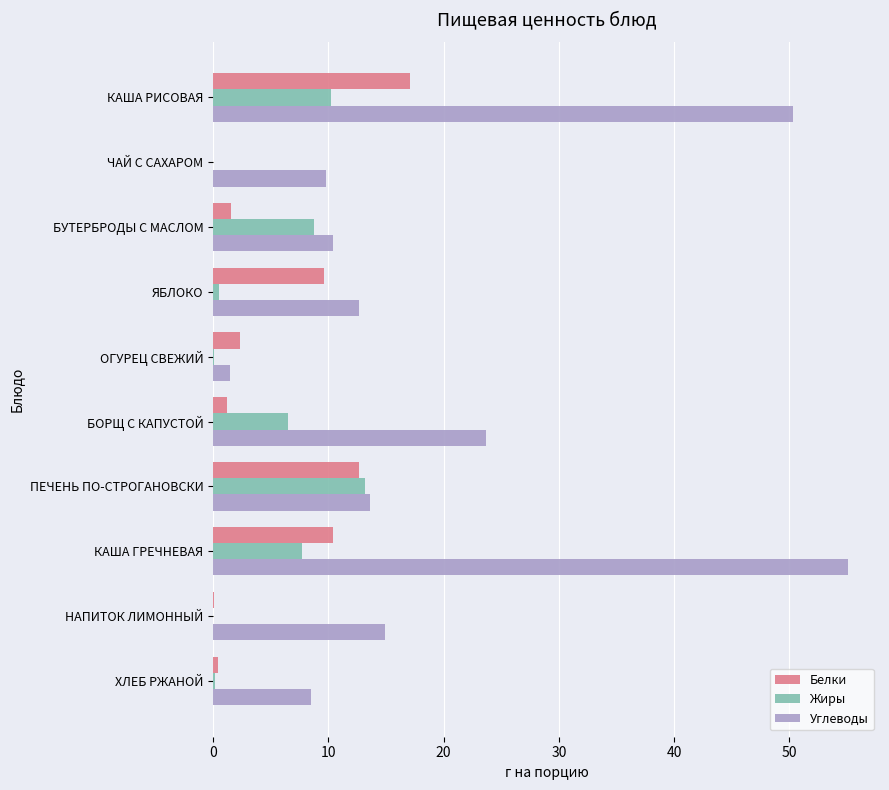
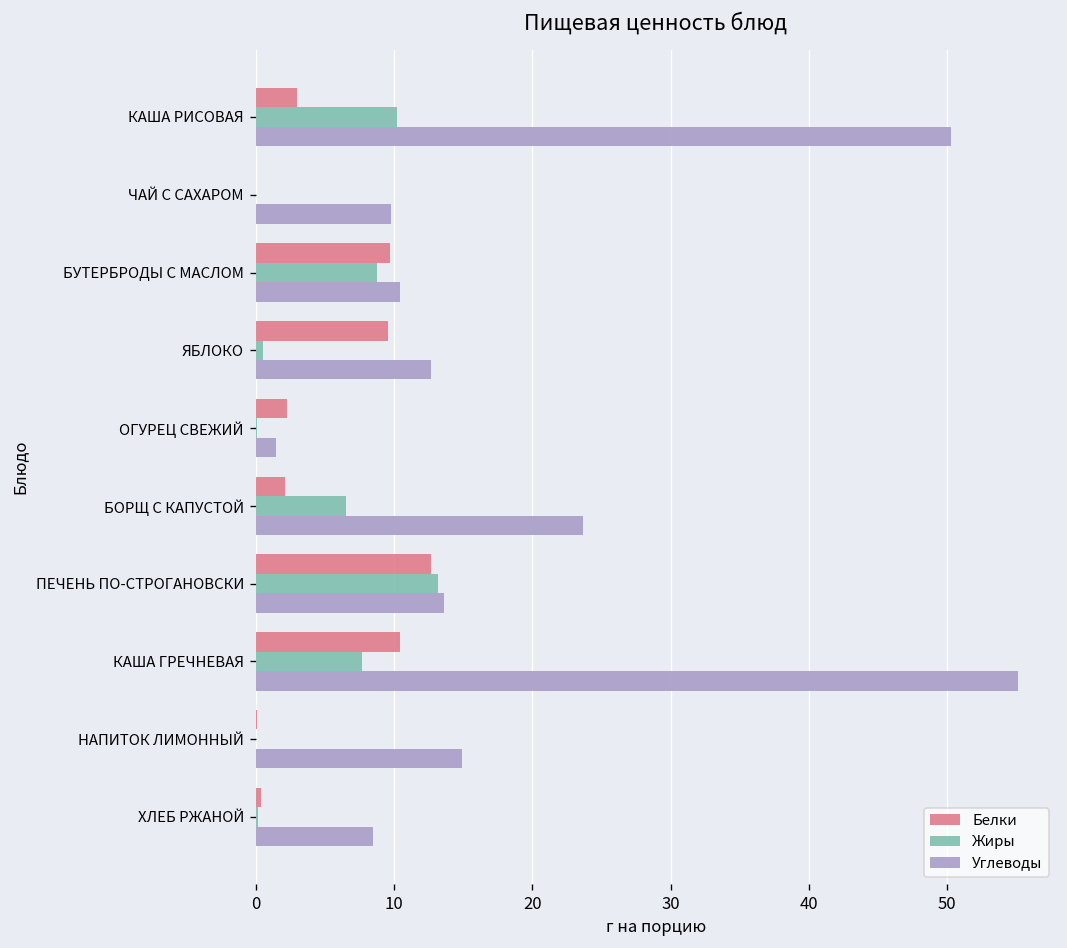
Белки, КАША РИСОВАЯ: 17.1 -> 3.0
Белки, БУТЕРБРОДЫ С МАСЛОМ: 1.6 -> 9.7
Белки, БОРЩ С КАПУСТОЙ: 1.2 -> 2.1
